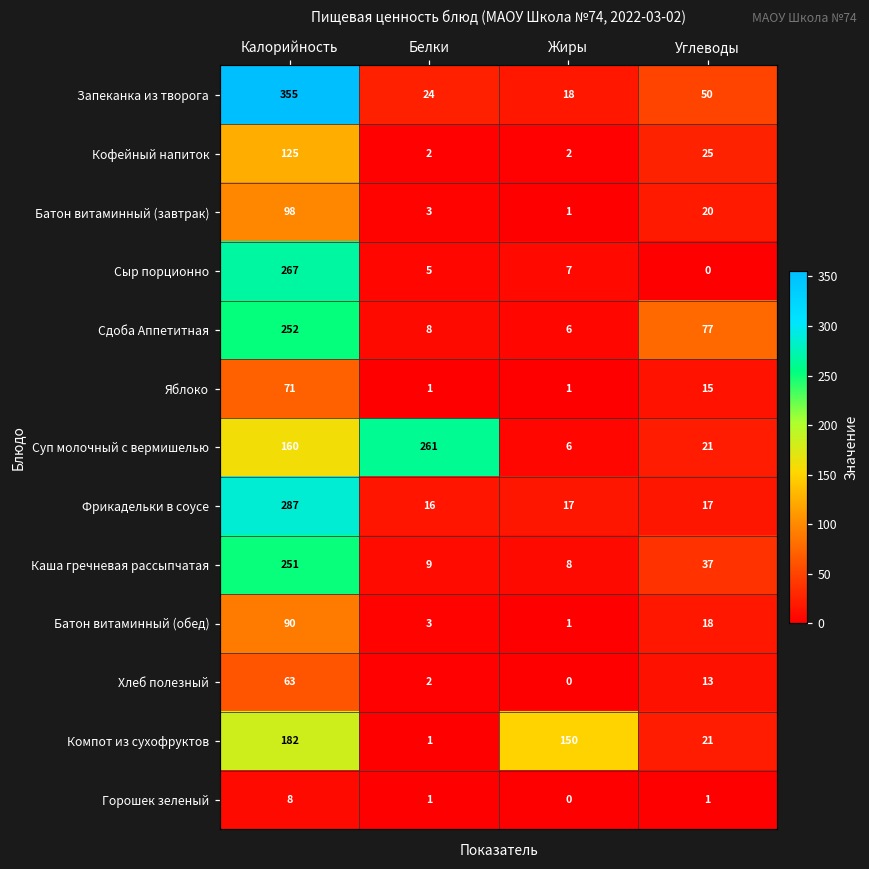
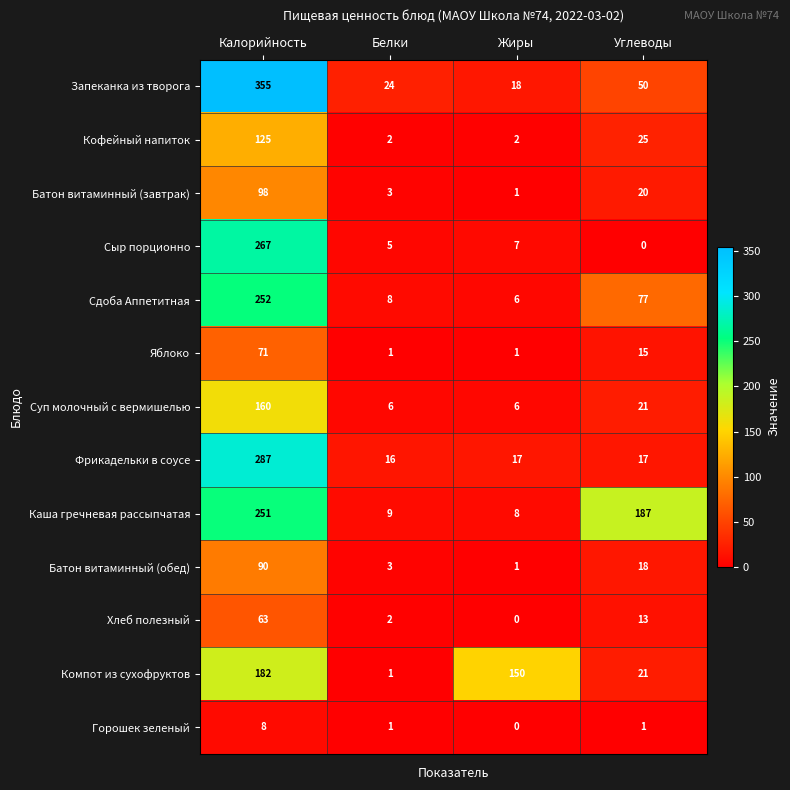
Суп молочный с вермишелью, Белки: 261 -> 6
Каша гречневая рассыпчатая, Углеводы: 37 -> 187
